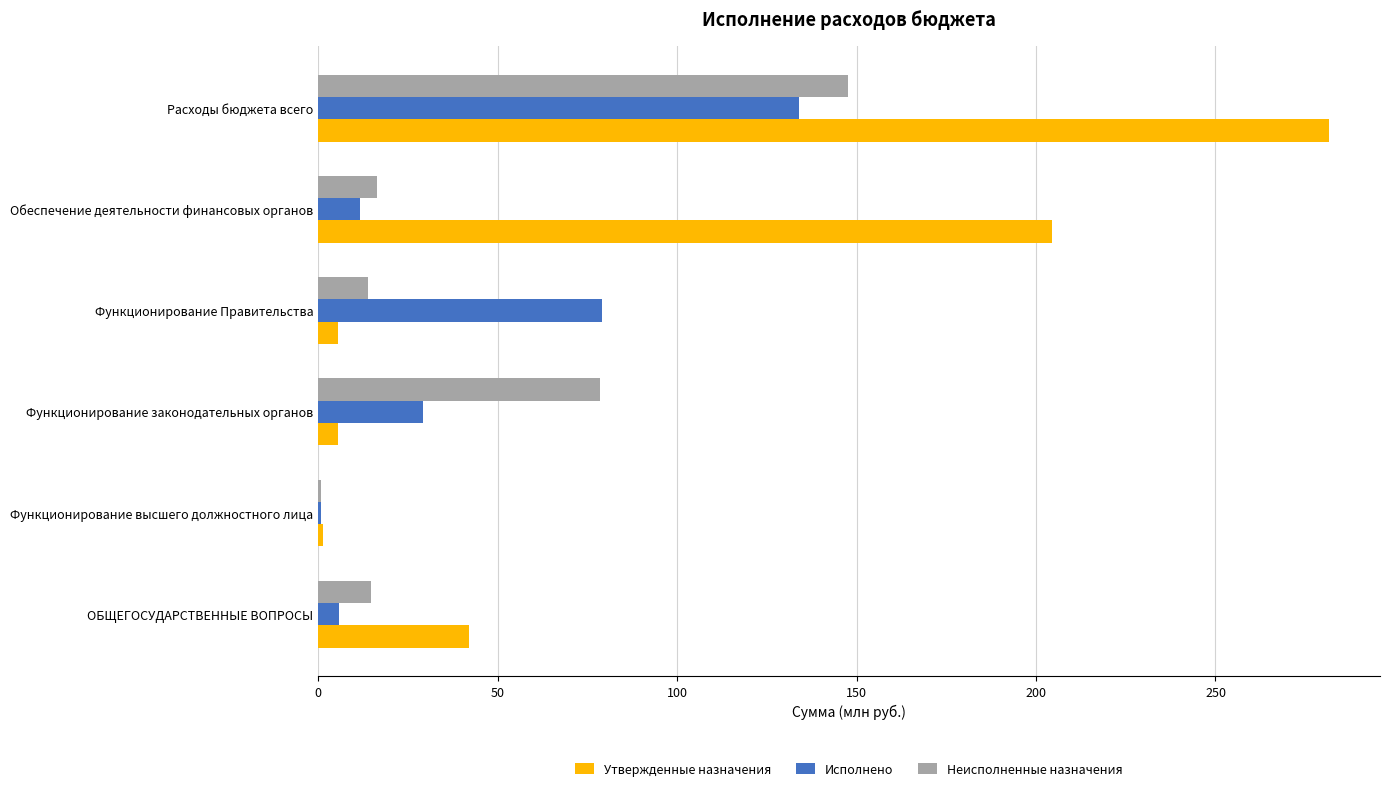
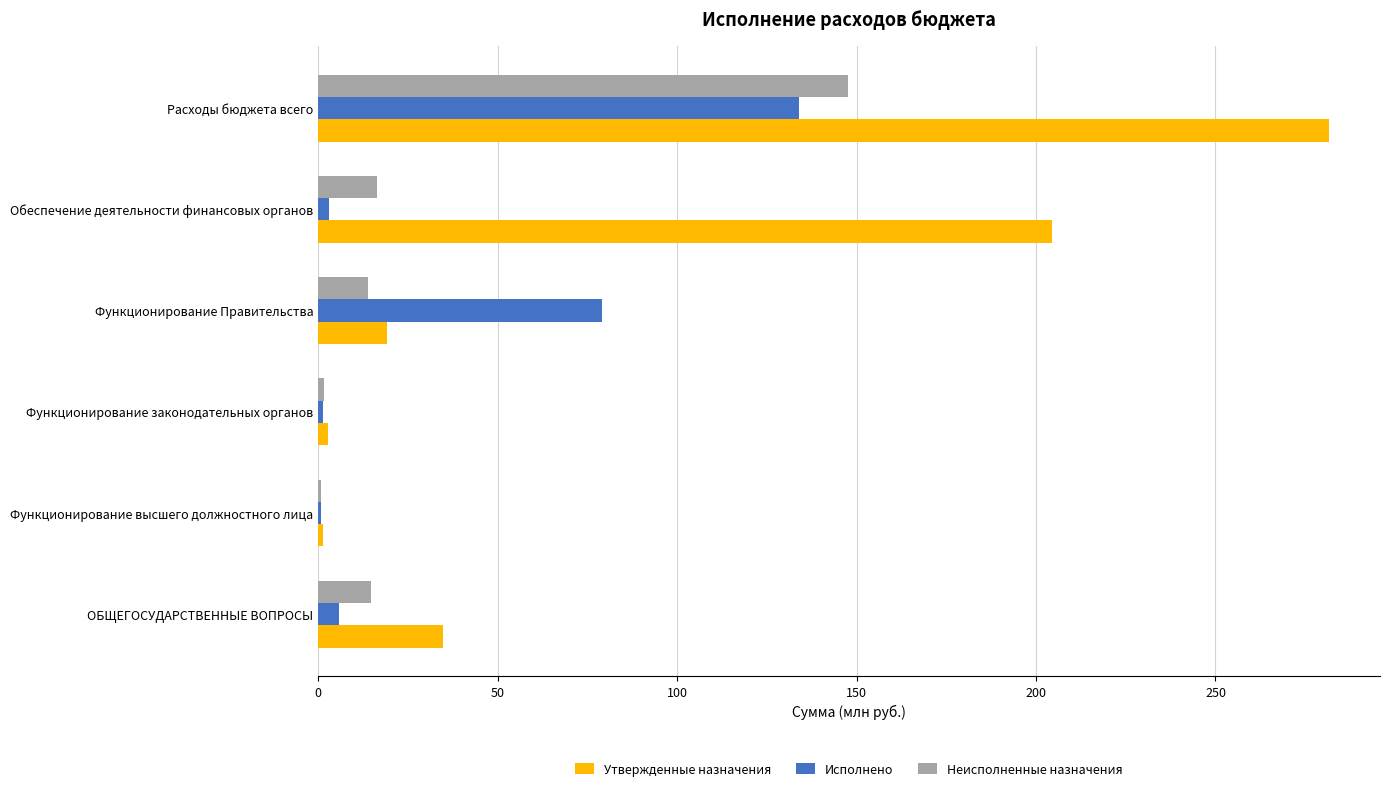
Исполнено, Обеспечение деятельности финансовых органов: 12 -> 3
Утвержденные назначения, Функционирование Правительства: 6 -> 19
Неисполненные назначения, Функционирование законодательных органов: 79 -> 2
Исполнено, Функционирование законодательных органов: 29 -> 1
Утвержденные назначения, Функционирование законодательных органов: 6 -> 3
Утвержденные назначения, ОБЩЕГОСУДАРСТВЕННЫЕ ВОПРОСЫ: 42 -> 35
